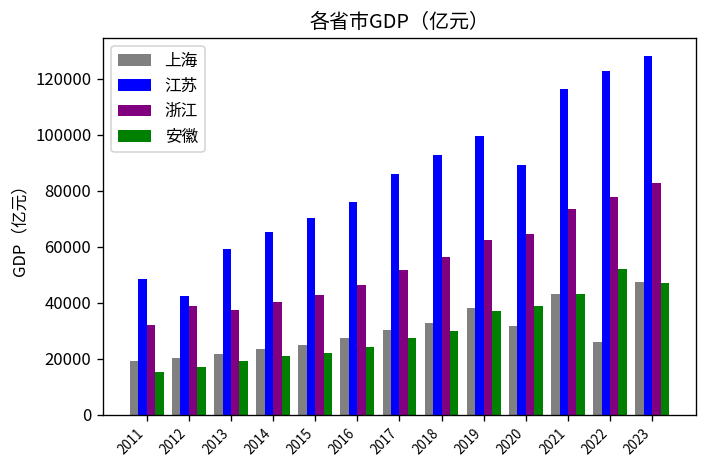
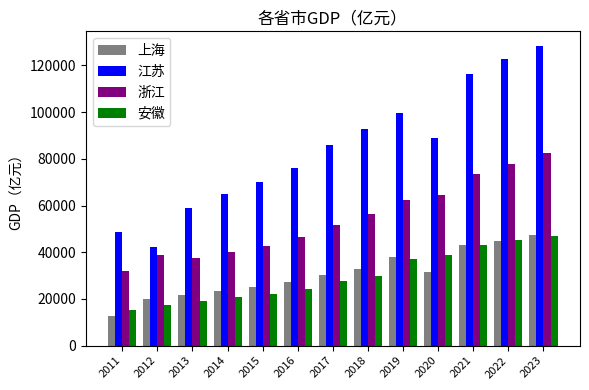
上海, 2011: 19000 -> 13000
上海, 2022: 26000 -> 45000
安徽, 2022: 52000 -> 45000
